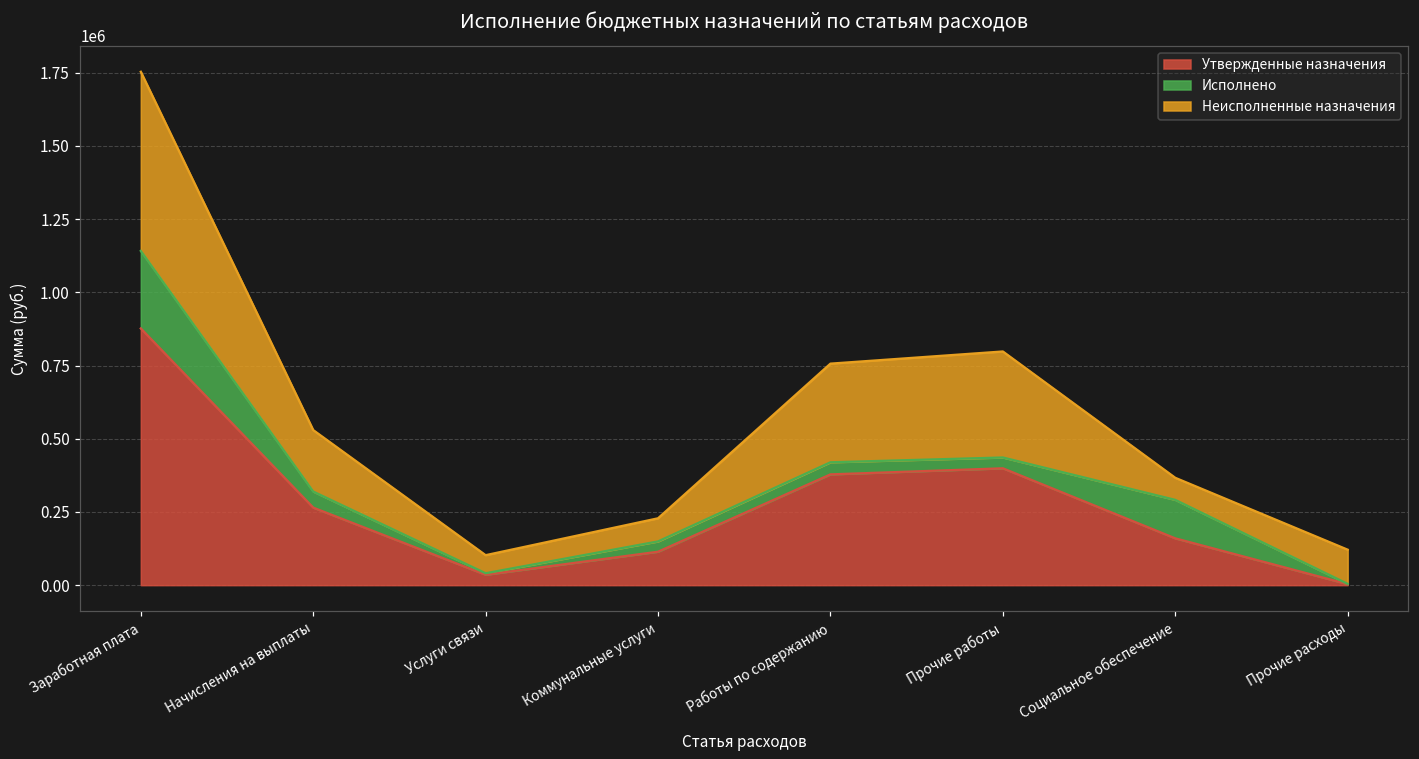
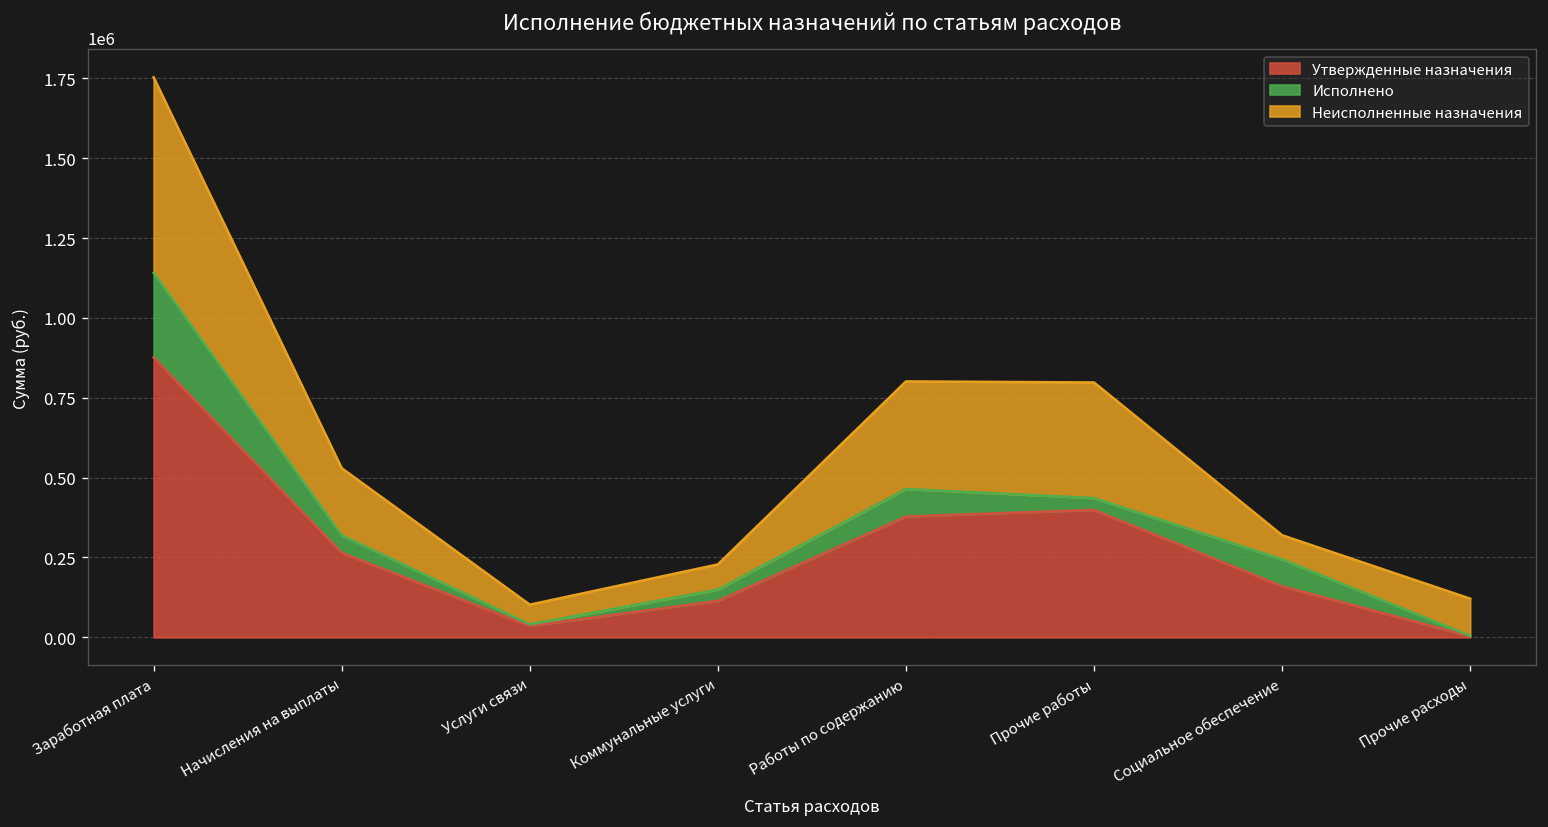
Исполнено, Работы по содержанию: 40000 -> 90000
Исполнено, Социальное обеспечение: 130000 -> 80000
